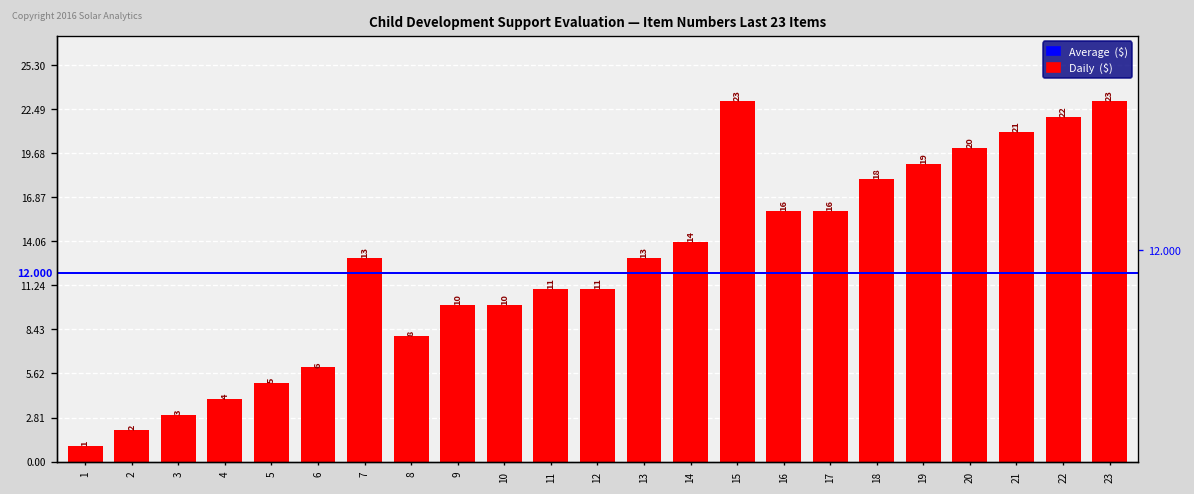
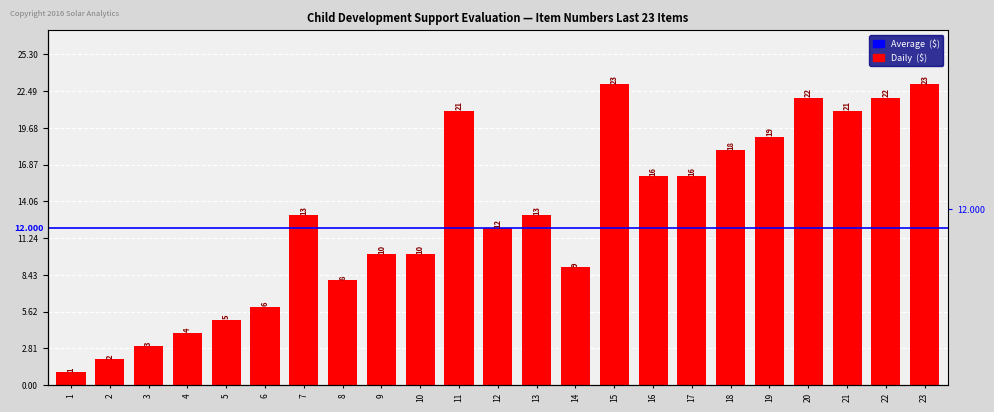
11: 11 -> 21
12: 11 -> 12
14: 14 -> 9
20: 20 -> 22
